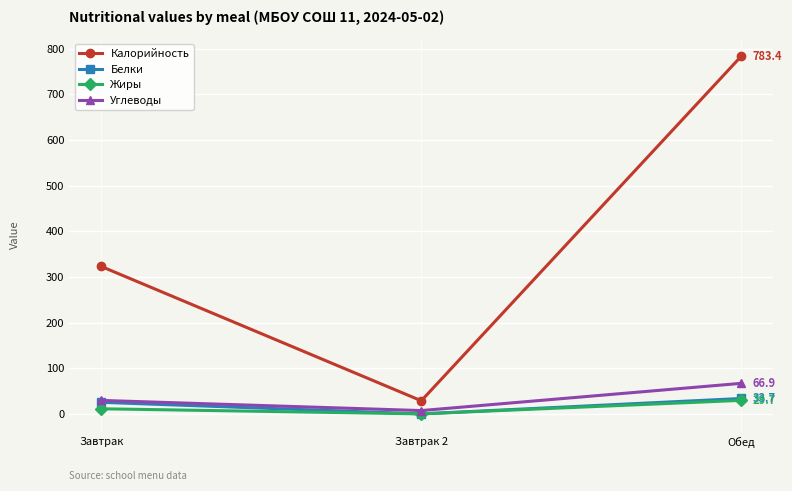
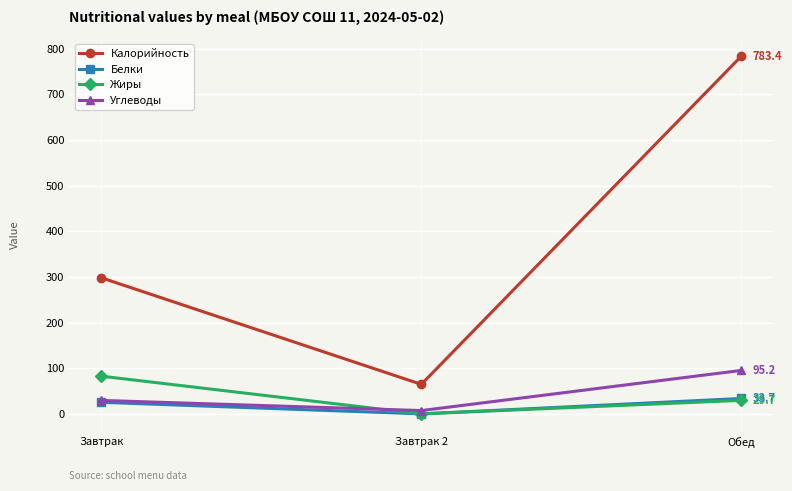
Калорийность, Завтрак: 320 -> 300
Жиры, Завтрак: 10 -> 80
Калорийность, Завтрак 2: 30 -> 60
Углеводы, Обед: 66.9 -> 95.2
